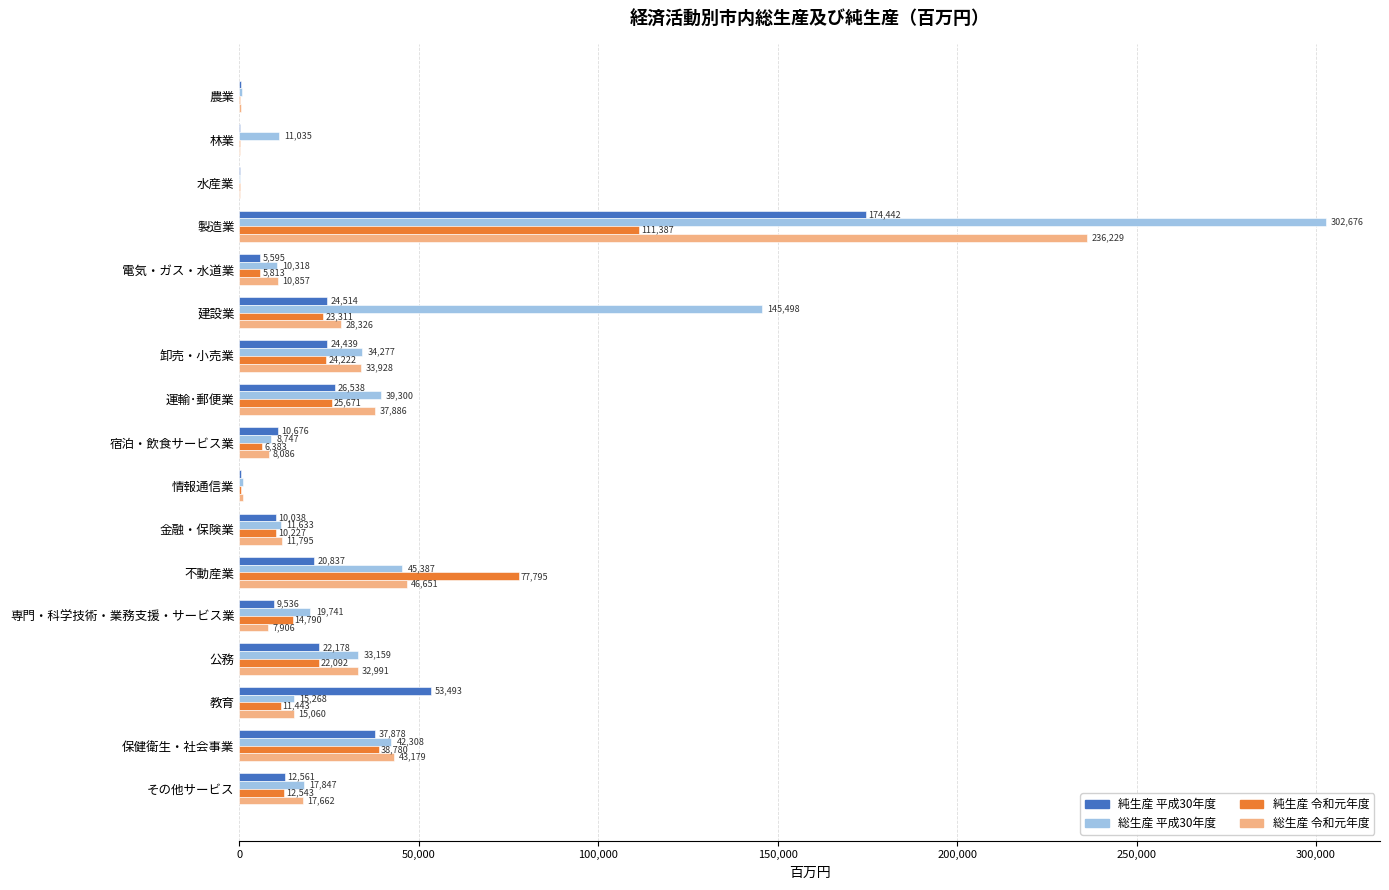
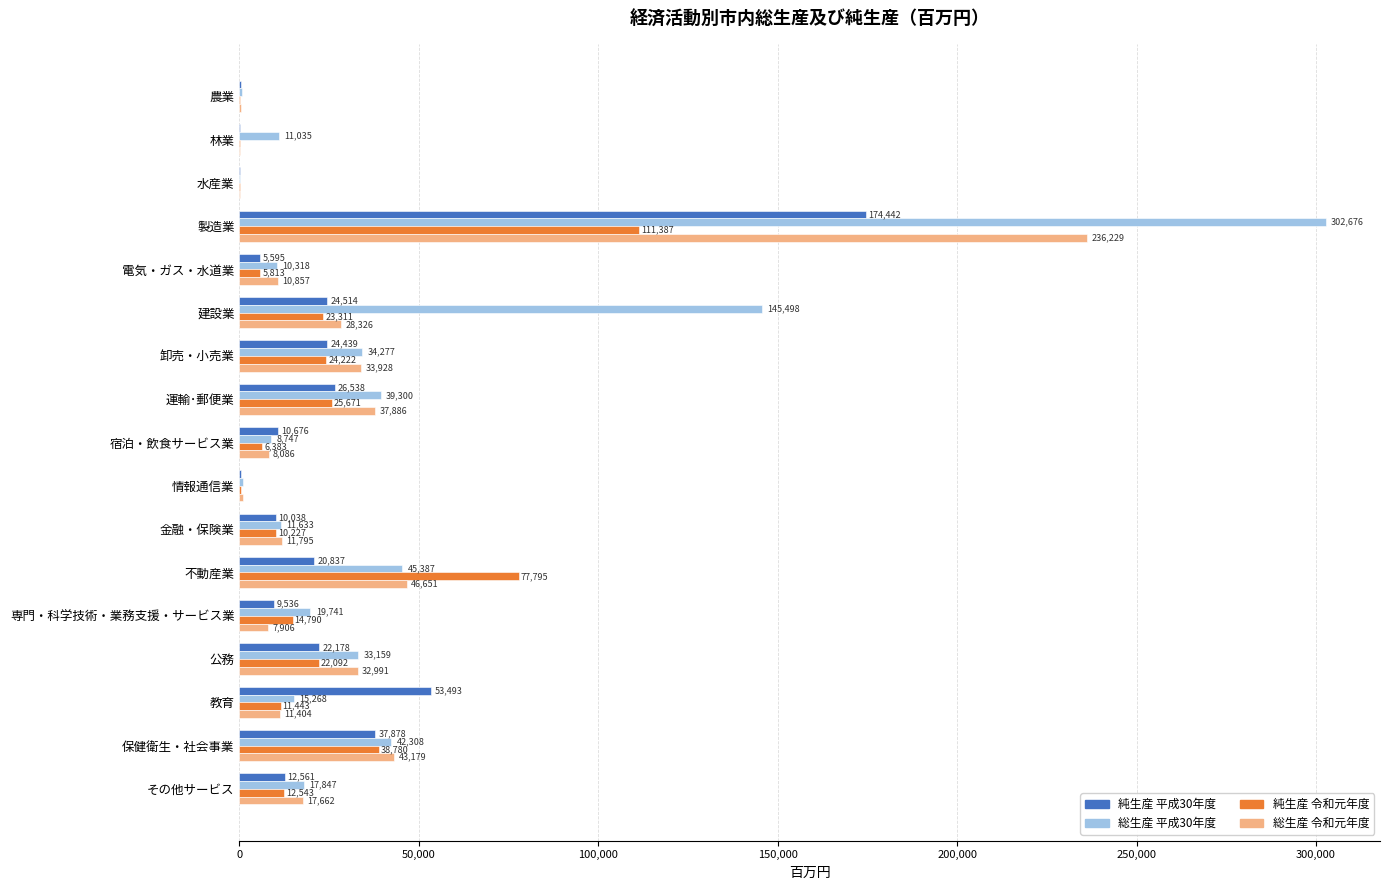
総生産 令和元年度, 教育: 15,060 -> 11,404
